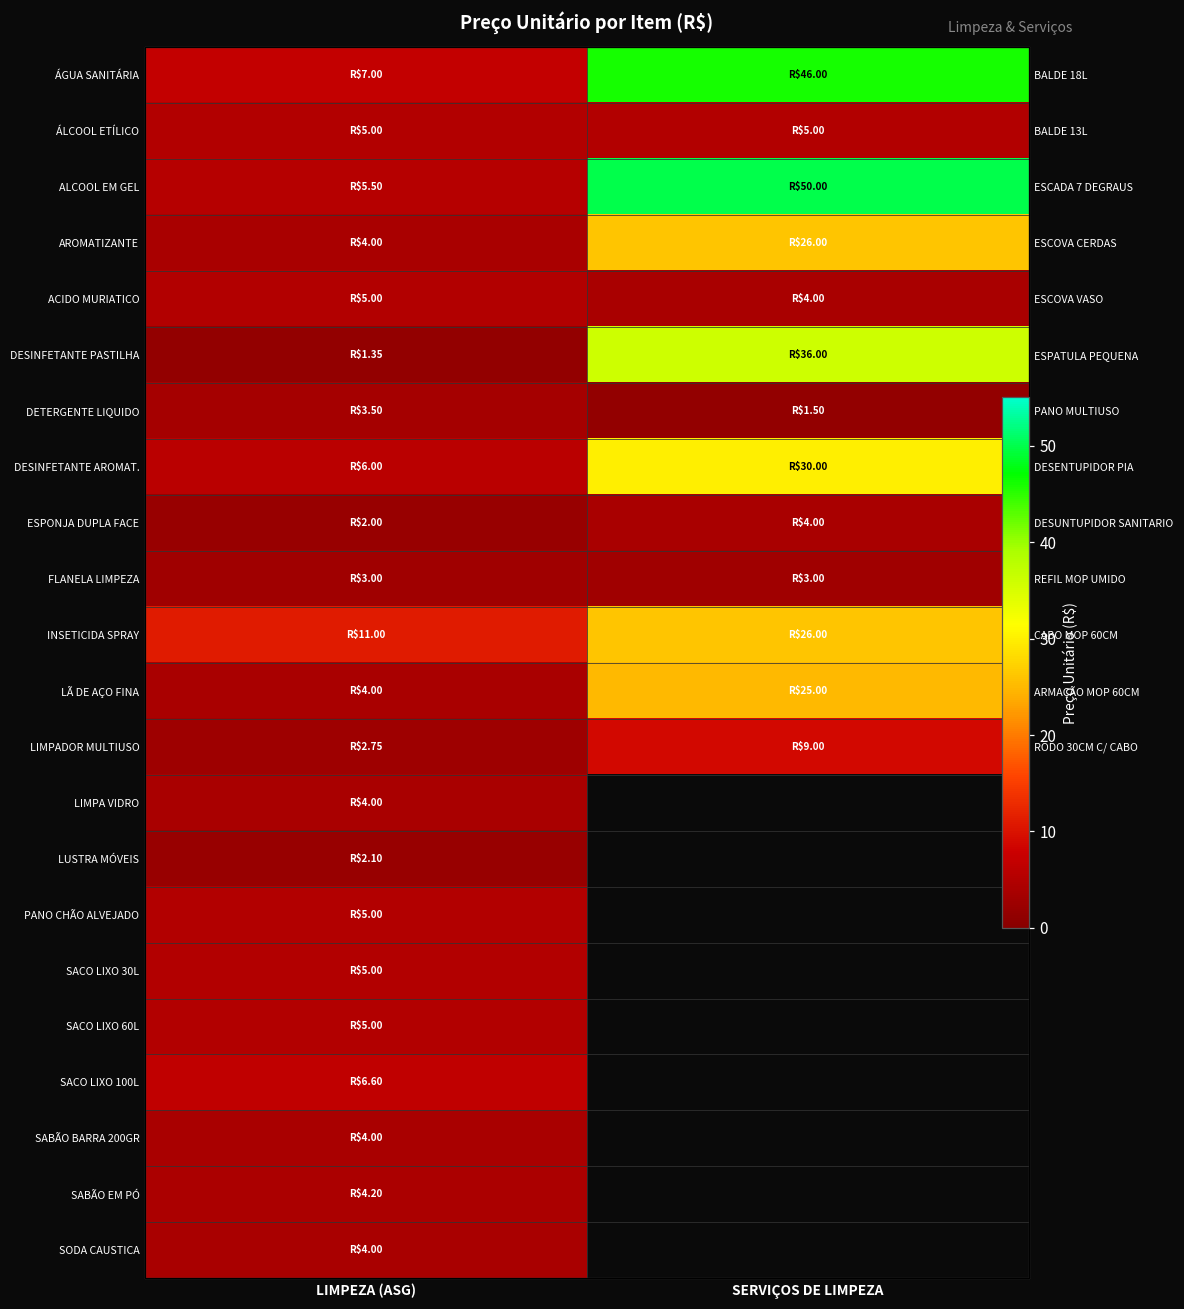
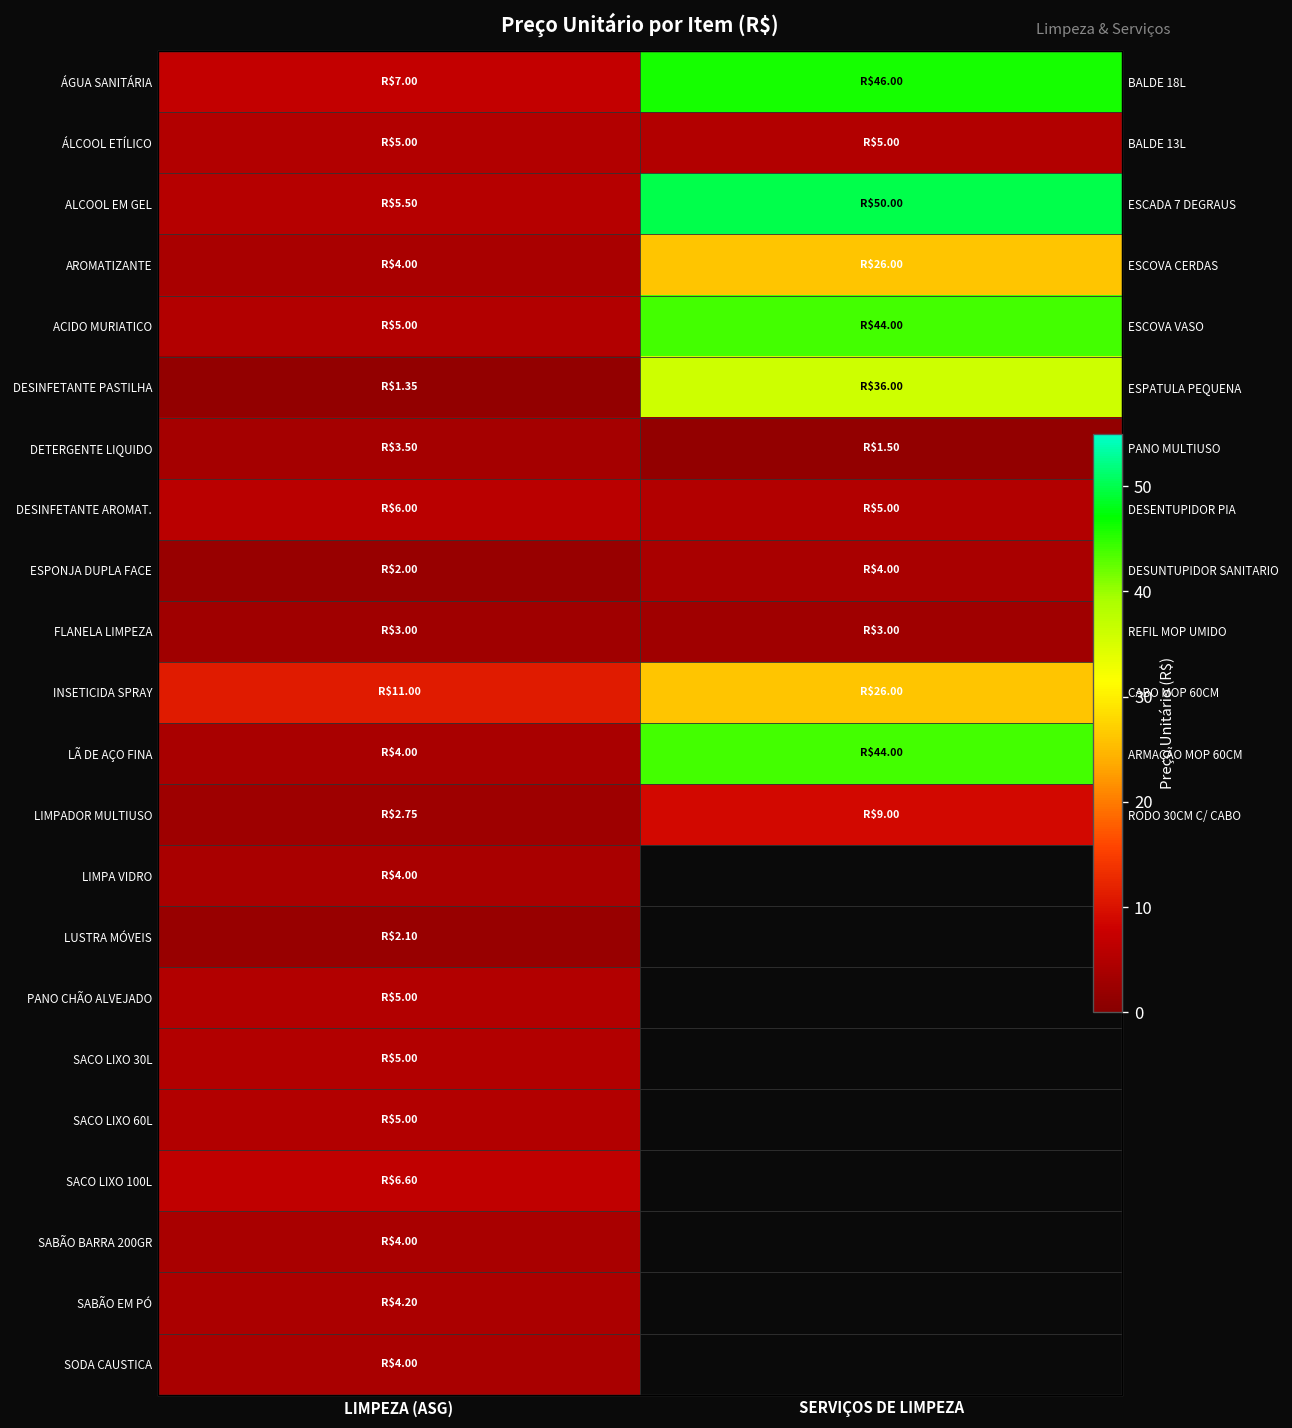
ACIDO MURIATICO, SERVIÇOS DE LIMPEZA: $4.00 -> $44.00
DESINFETANTE AROMAT., SERVIÇOS DE LIMPEZA: $30.00 -> $5.00
LÃ DE AÇO FINA, SERVIÇOS DE LIMPEZA: $25.00 -> $44.00
